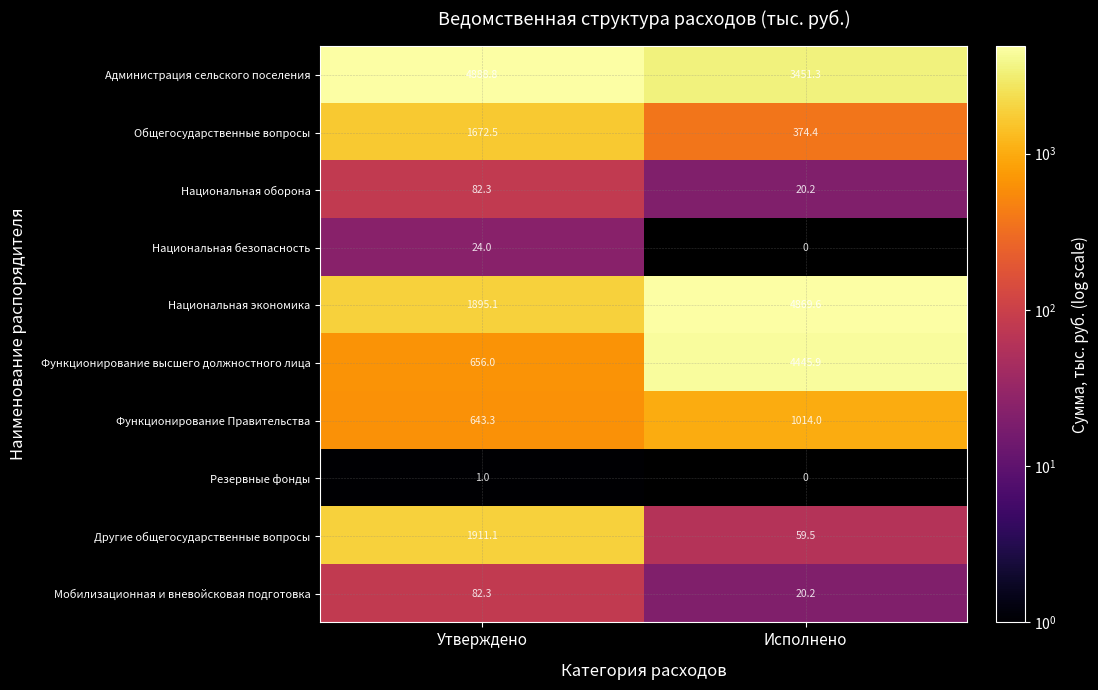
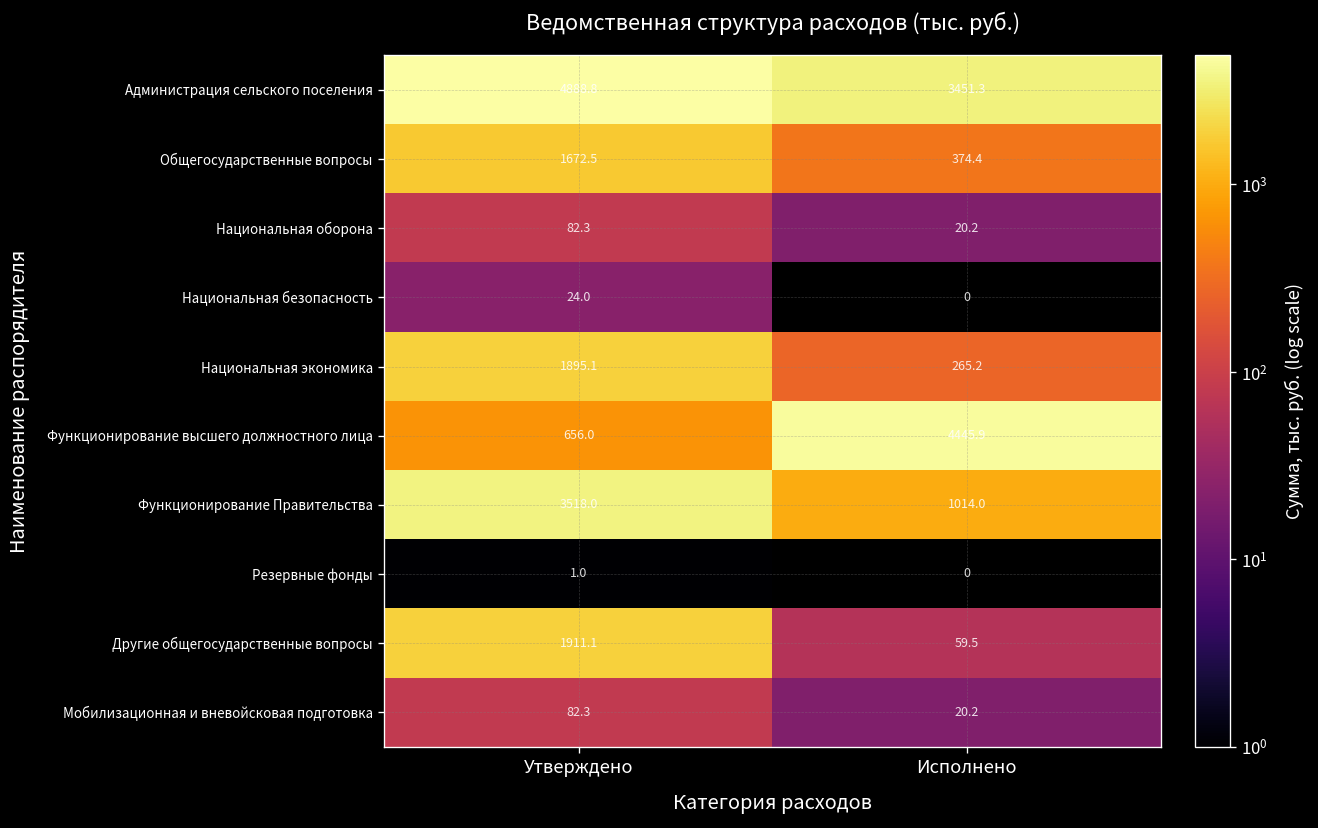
Национальная экономика, Исполнено: 4869.6 -> 265.2
Функционирование Правительства, Утверждено: 643.3 -> 3518.0
